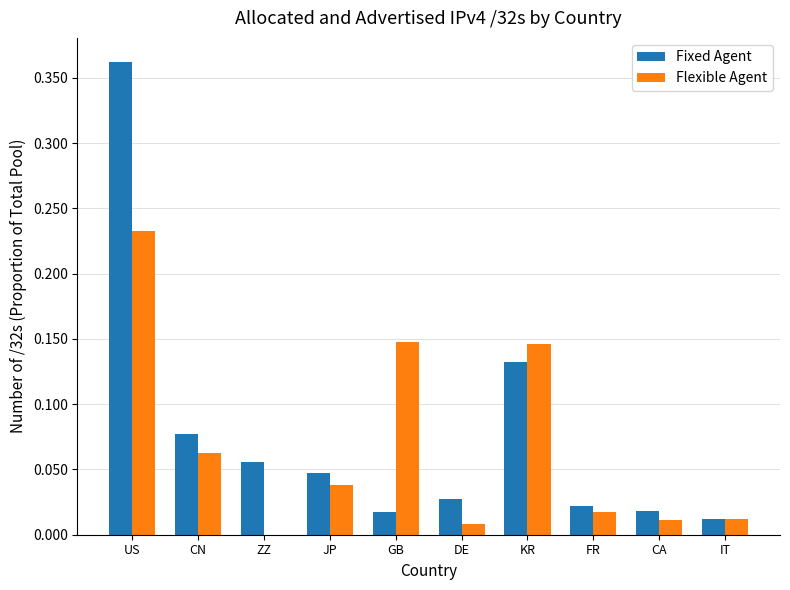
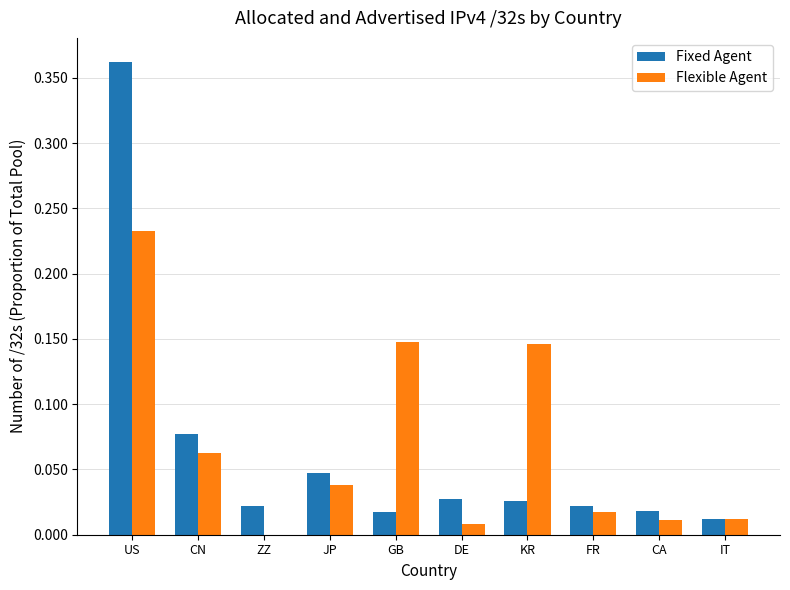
Fixed Agent, ZZ: 0.056 -> 0.022
Fixed Agent, KR: 0.132 -> 0.026
